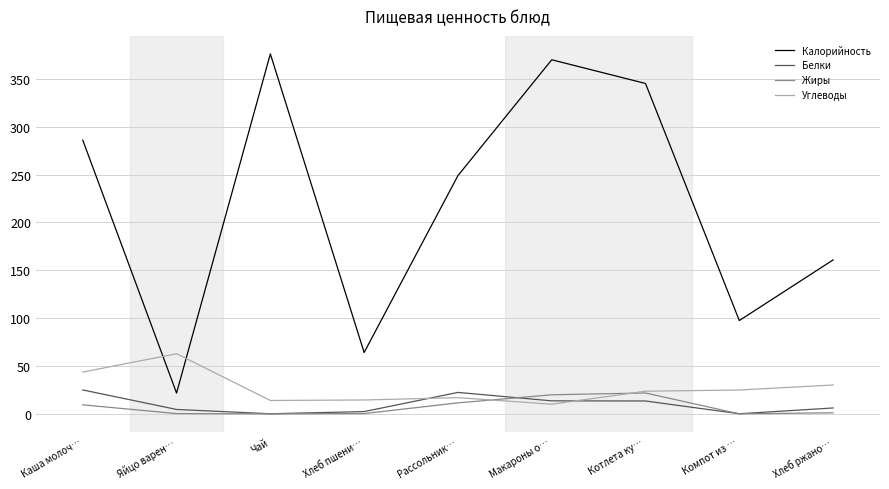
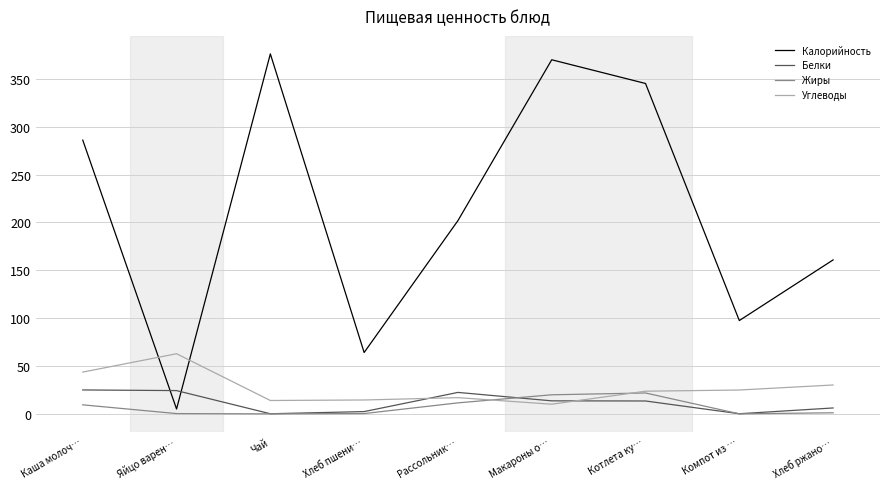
Калорийность, Яйцо варен…: 20 -> 10
Белки, Яйцо варен…: 0 -> 20
Калорийность, Рассольник…: 250 -> 200
